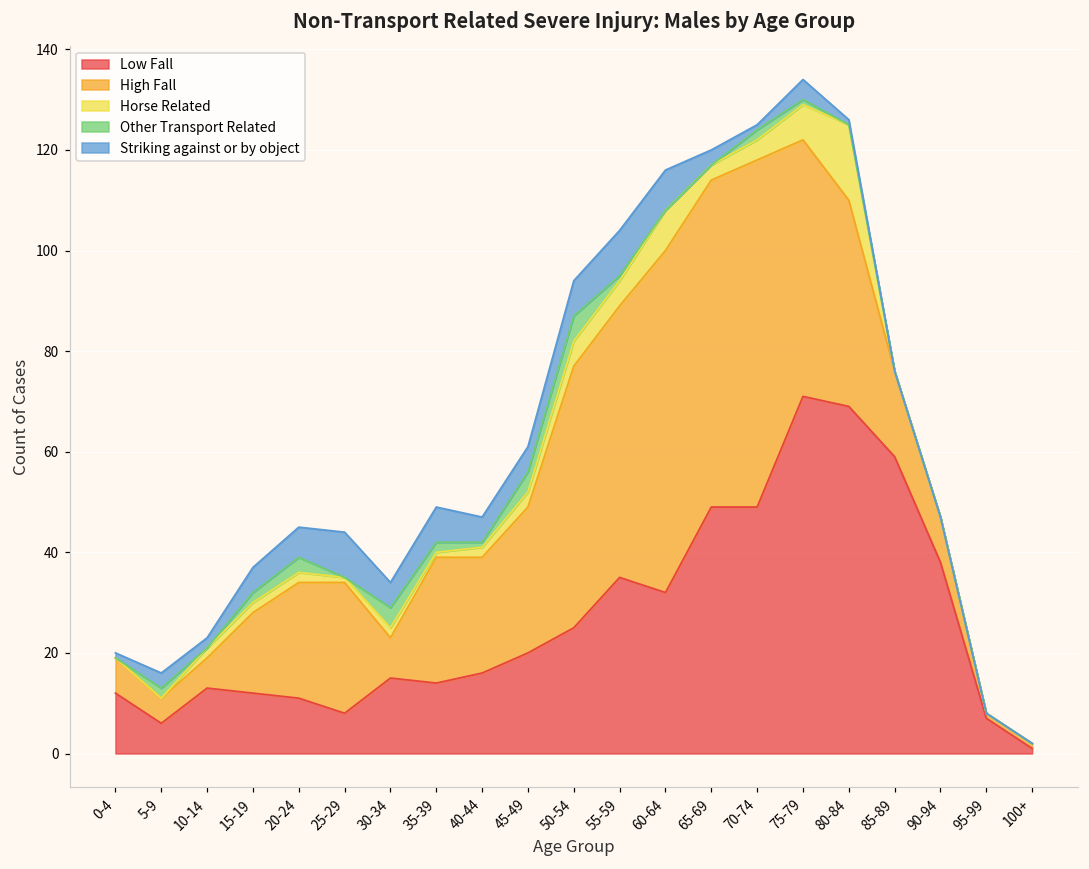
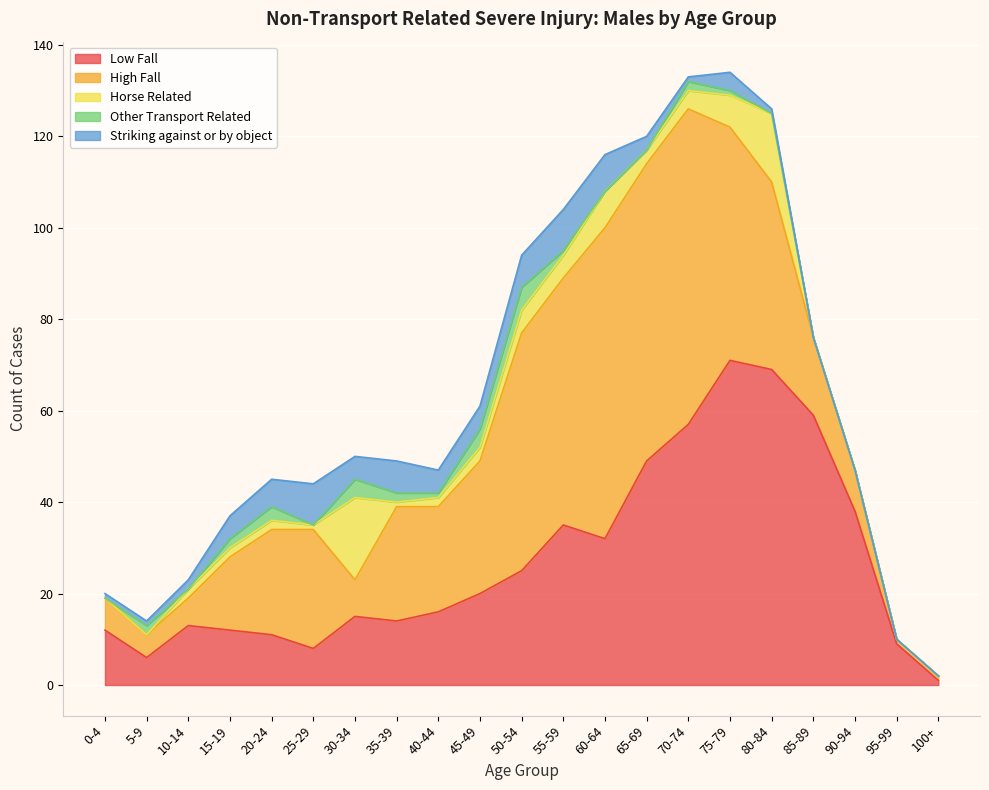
Striking against or by object, 5-9: 3 -> 1
Horse Related, 30-34: 2 -> 18
Low Fall, 70-74: 49 -> 57
Low Fall, 95-99: 7 -> 9
